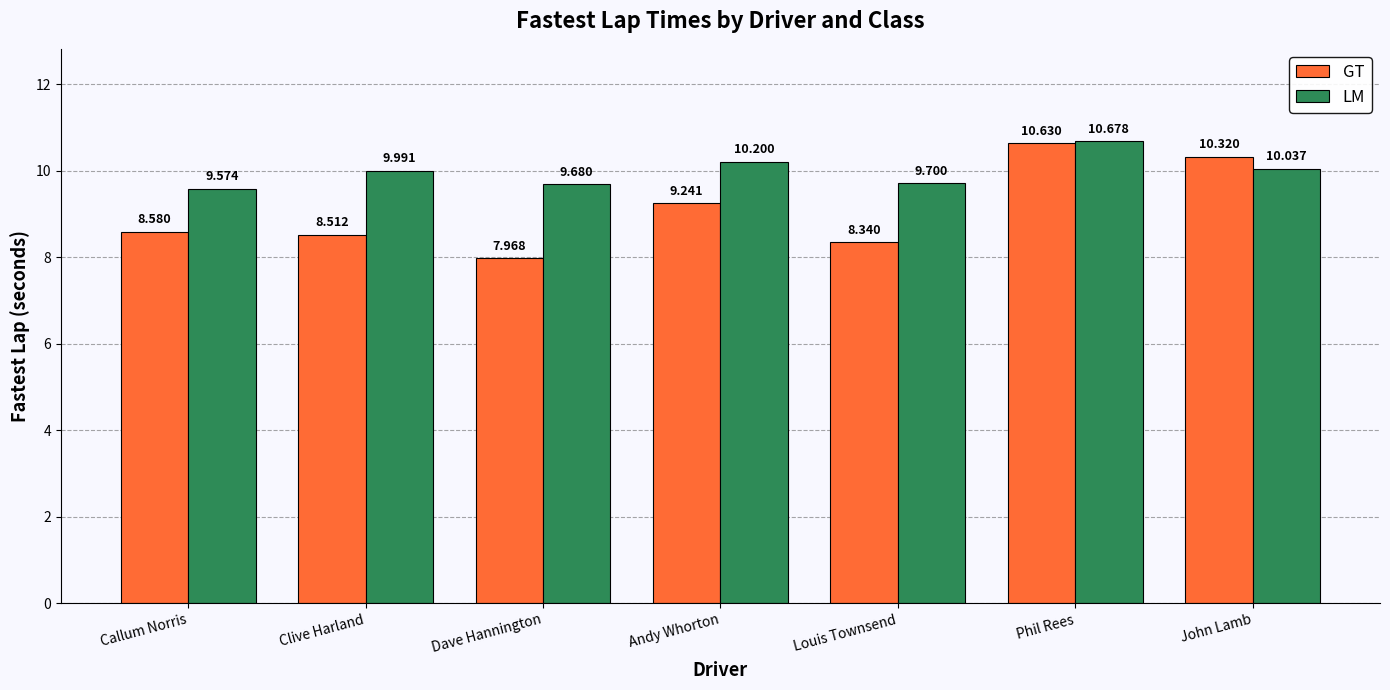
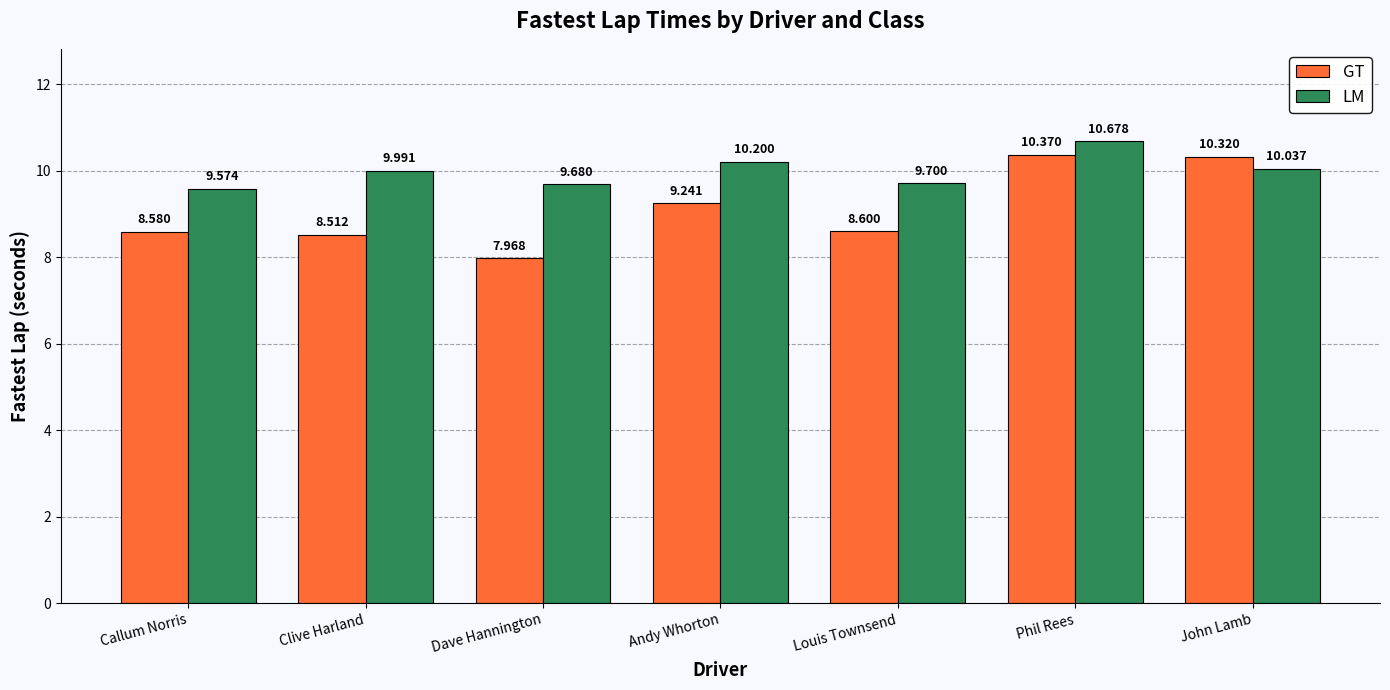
GT, Louis Townsend: 8.340 -> 8.600
GT, Phil Rees: 10.630 -> 10.370
